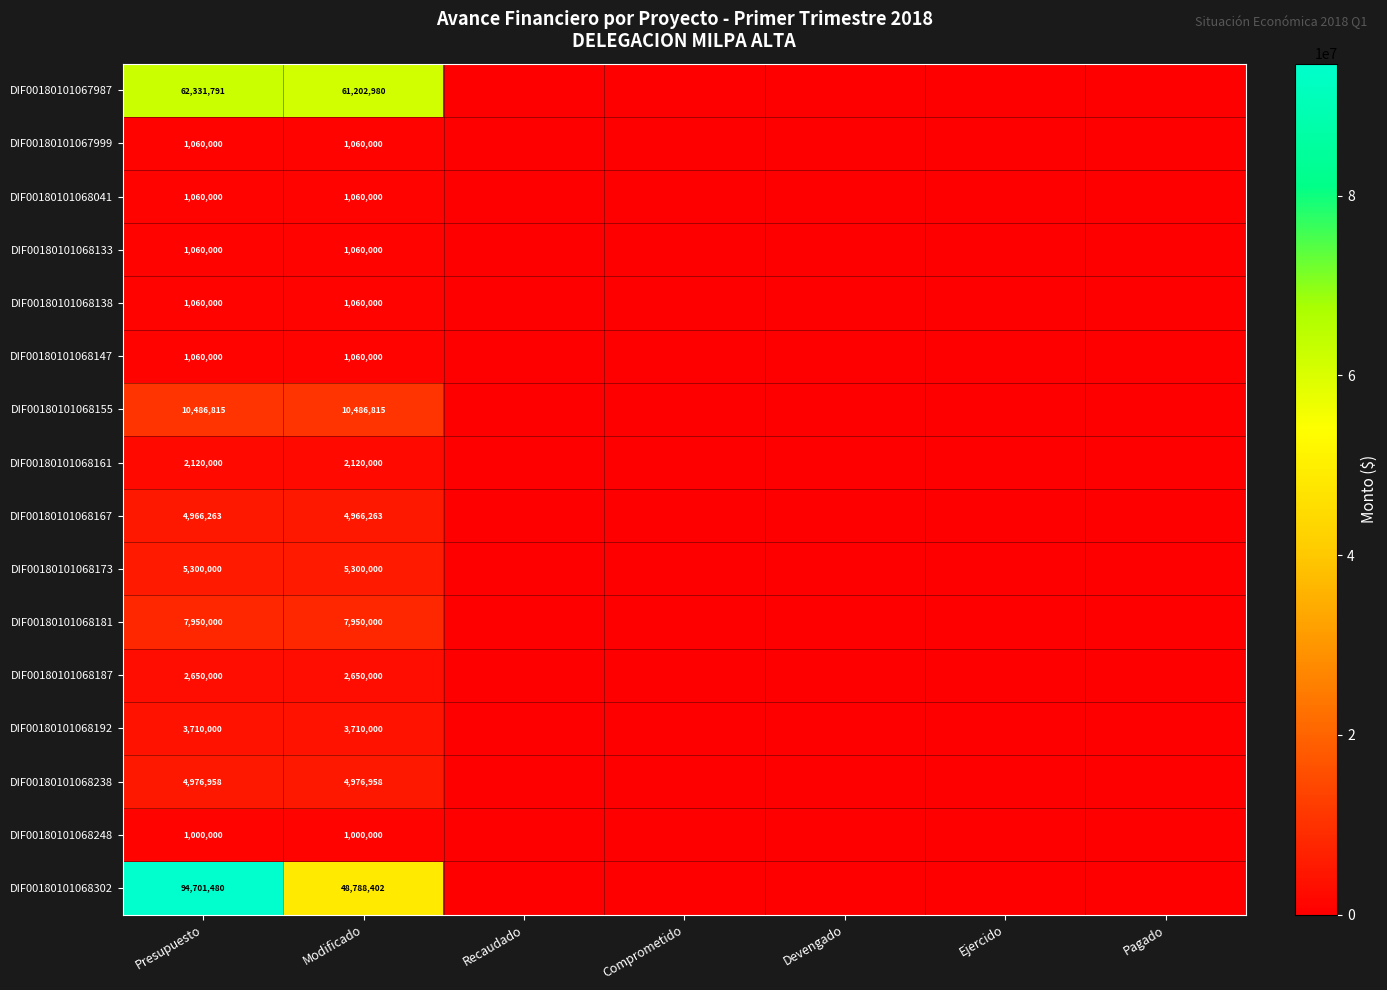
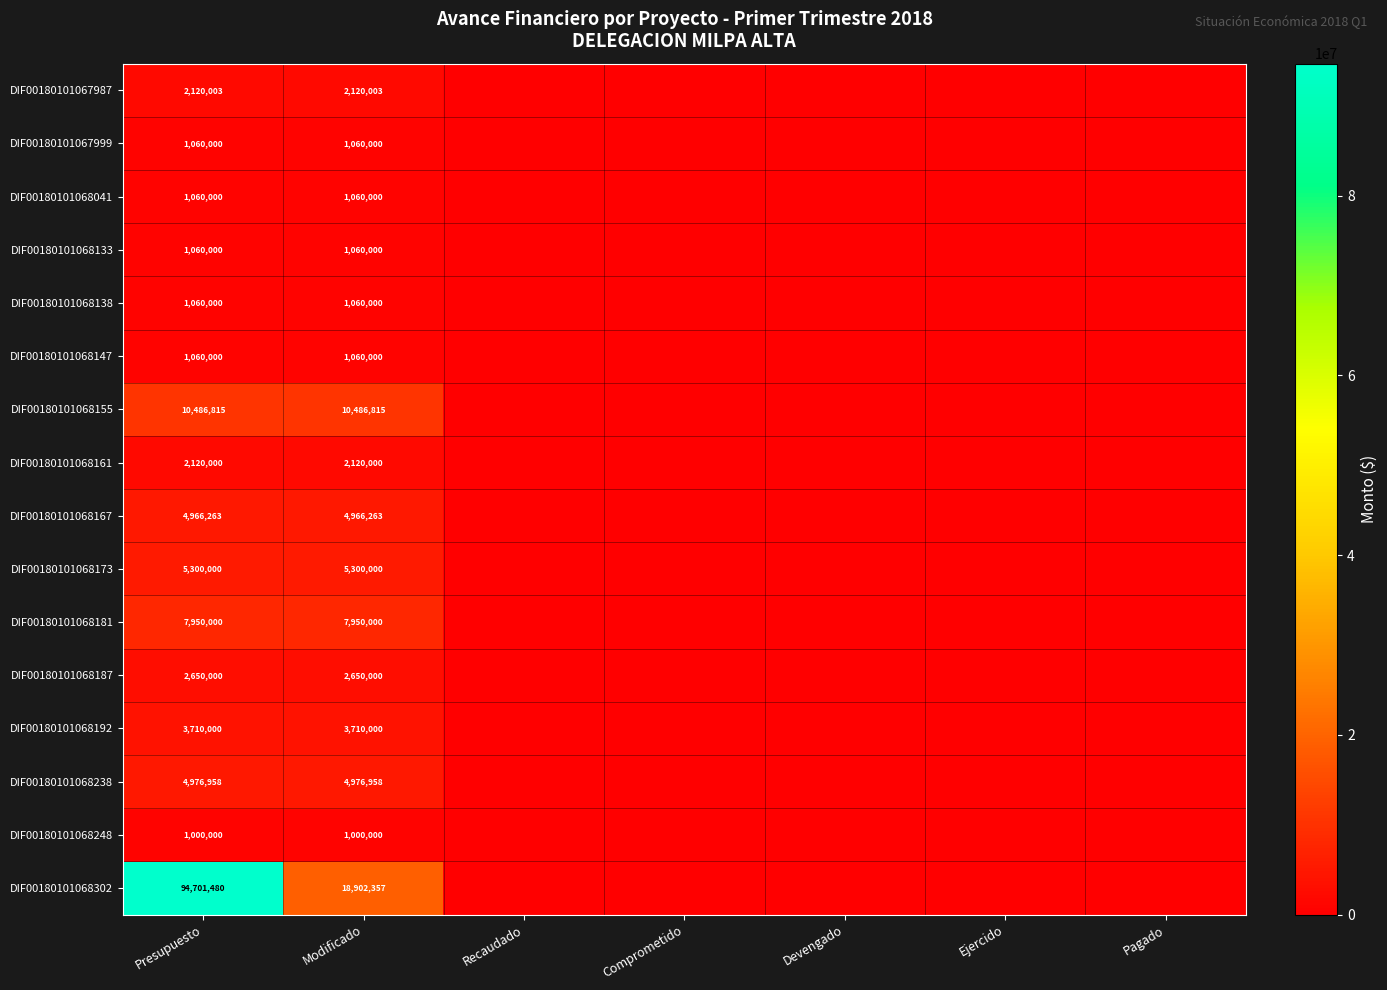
DIF00180101067987, Presupuesto: 62,331,791 -> 2,120,003
DIF00180101067987, Modificado: 61,202,980 -> 2,120,003
DIF00180101068302, Modificado: 48,788,402 -> 18,902,357
